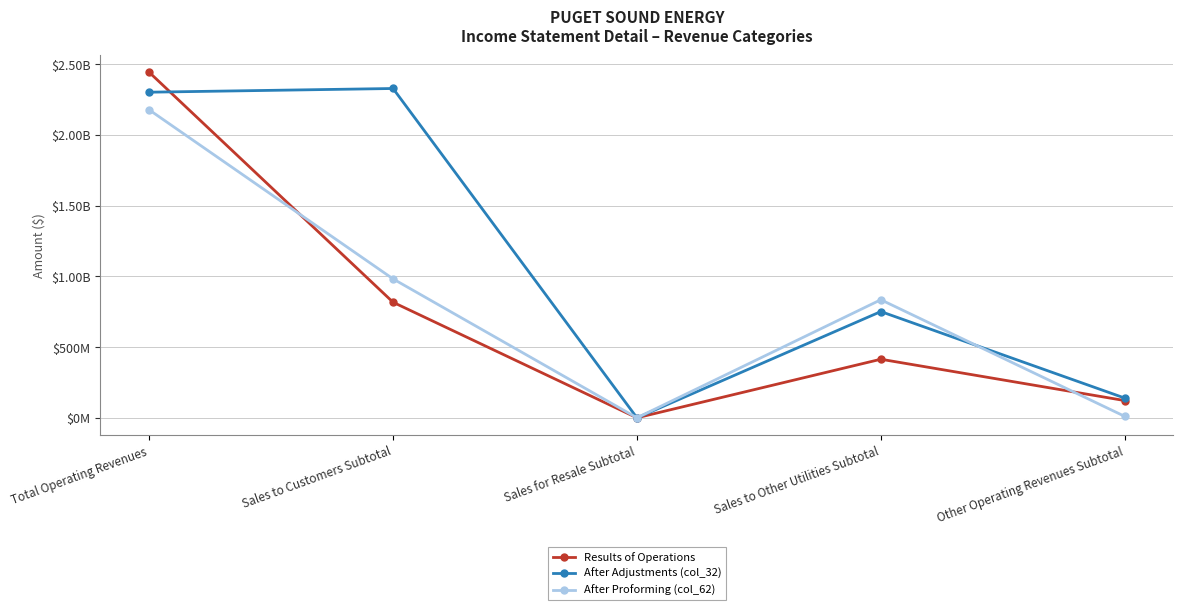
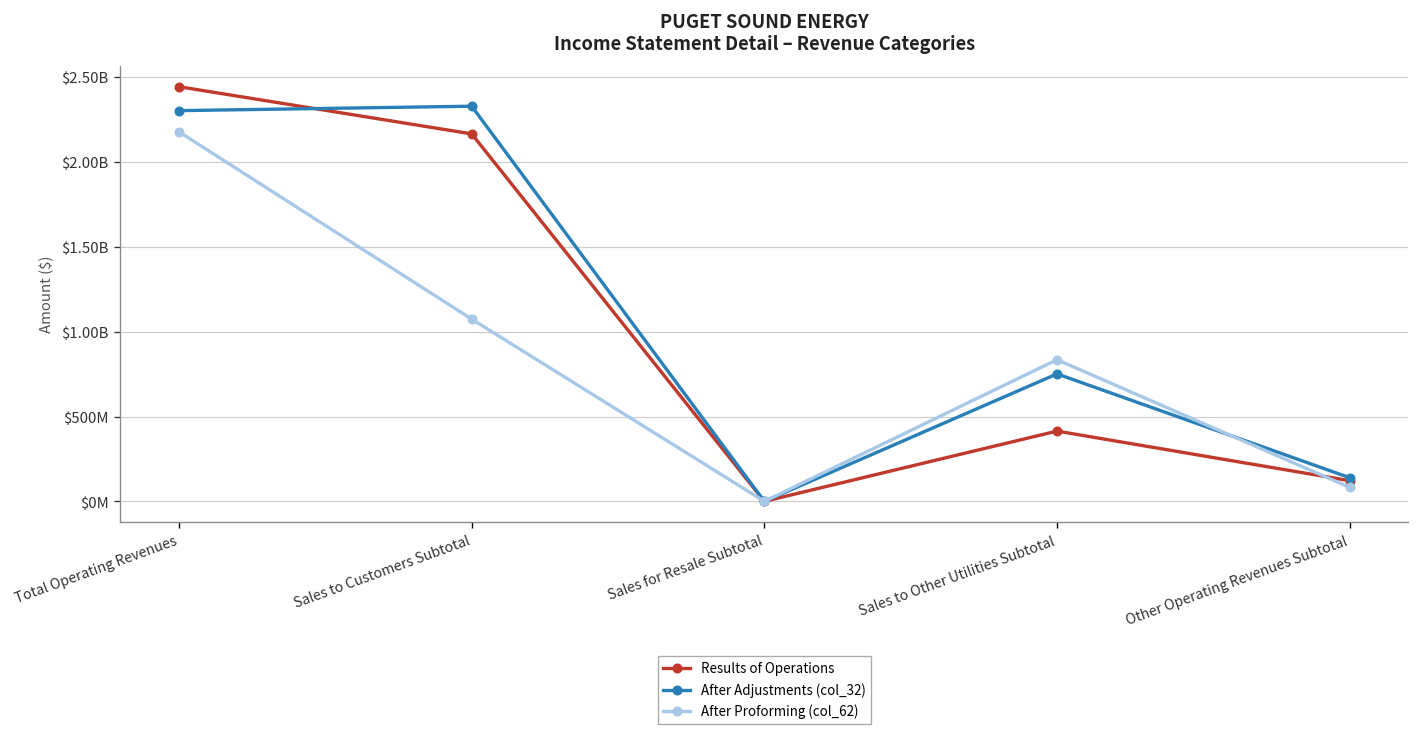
Results of Operations, Sales to Customers Subtotal: $820000000 -> $2170000000
After Proforming (col_62), Sales to Customers Subtotal: $980000000 -> $1070000000
After Proforming (col_62), Other Operating Revenues Subtotal: $10000000 -> $80000000
